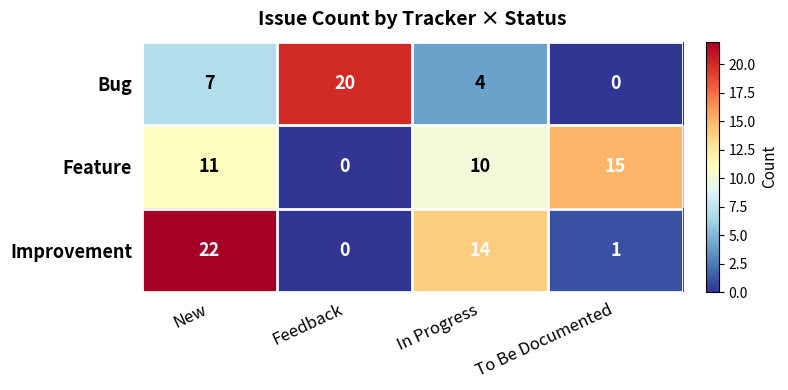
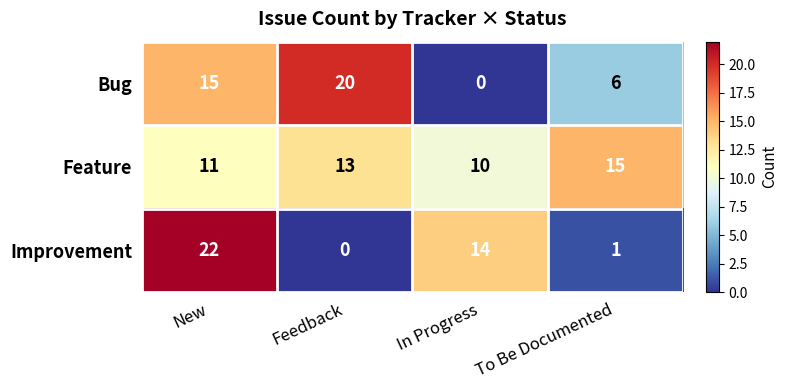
Bug, New: 7 -> 15
Bug, In Progress: 4 -> 0
Bug, To Be Documented: 0 -> 6
Feature, Feedback: 0 -> 13
